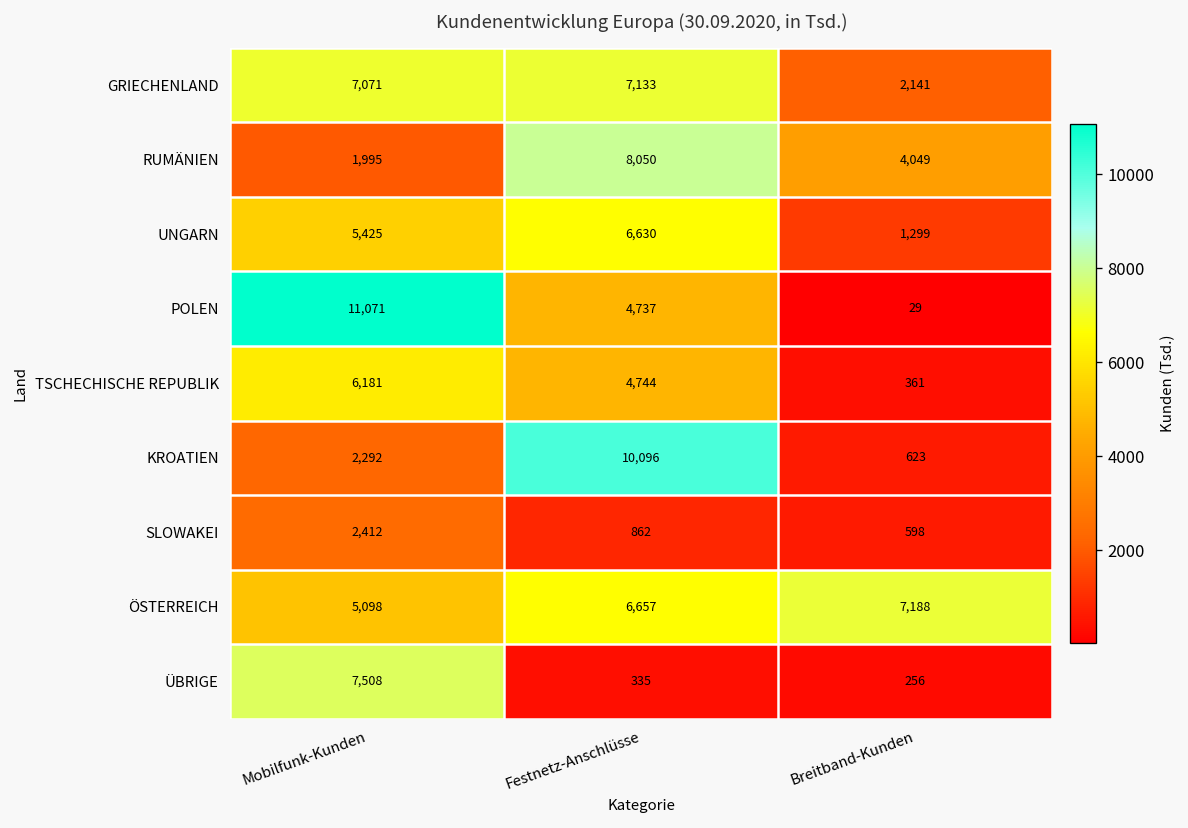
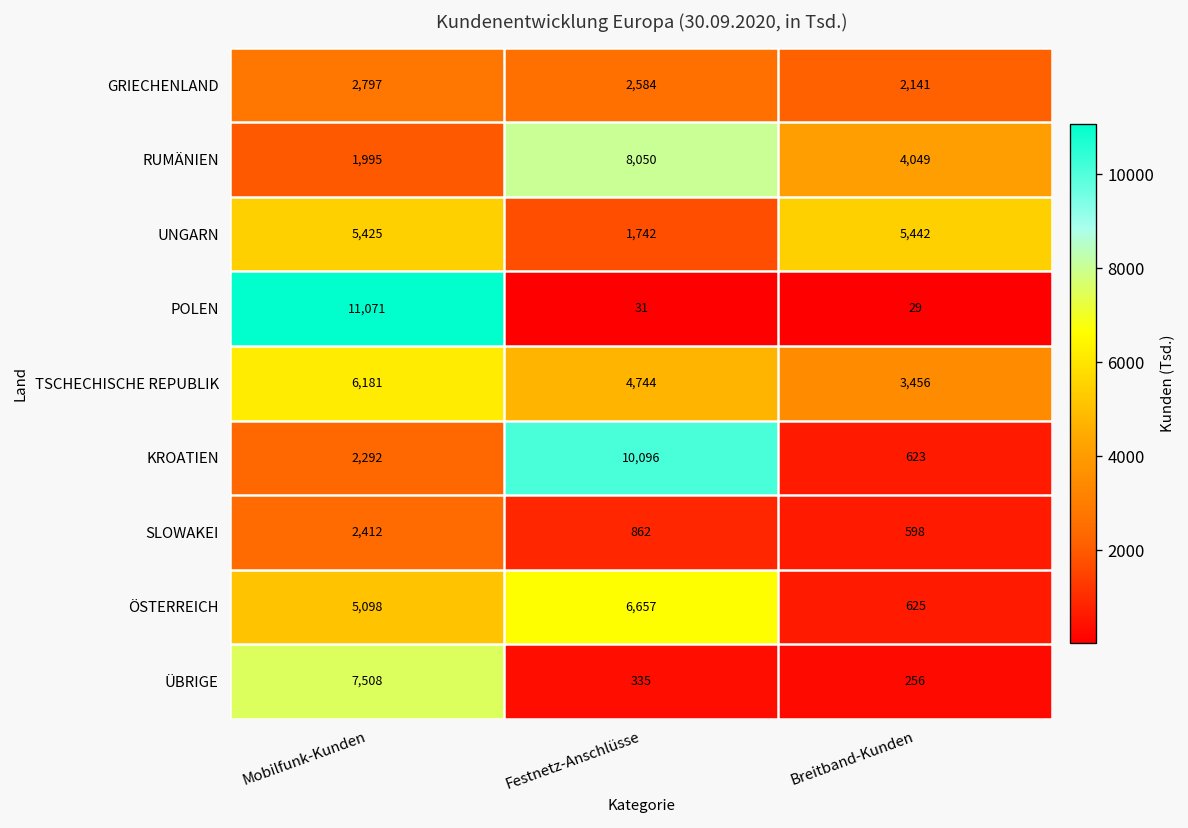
GRIECHENLAND, Mobilfunk-Kunden: 7,071 -> 2,797
GRIECHENLAND, Festnetz-Anschlüsse: 7,133 -> 2,584
UNGARN, Festnetz-Anschlüsse: 6,630 -> 1,742
UNGARN, Breitband-Kunden: 1,299 -> 5,442
POLEN, Festnetz-Anschlüsse: 4,737 -> 31
TSCHECHISCHE REPUBLIK, Breitband-Kunden: 361 -> 3,456
ÖSTERREICH, Breitband-Kunden: 7,188 -> 625
